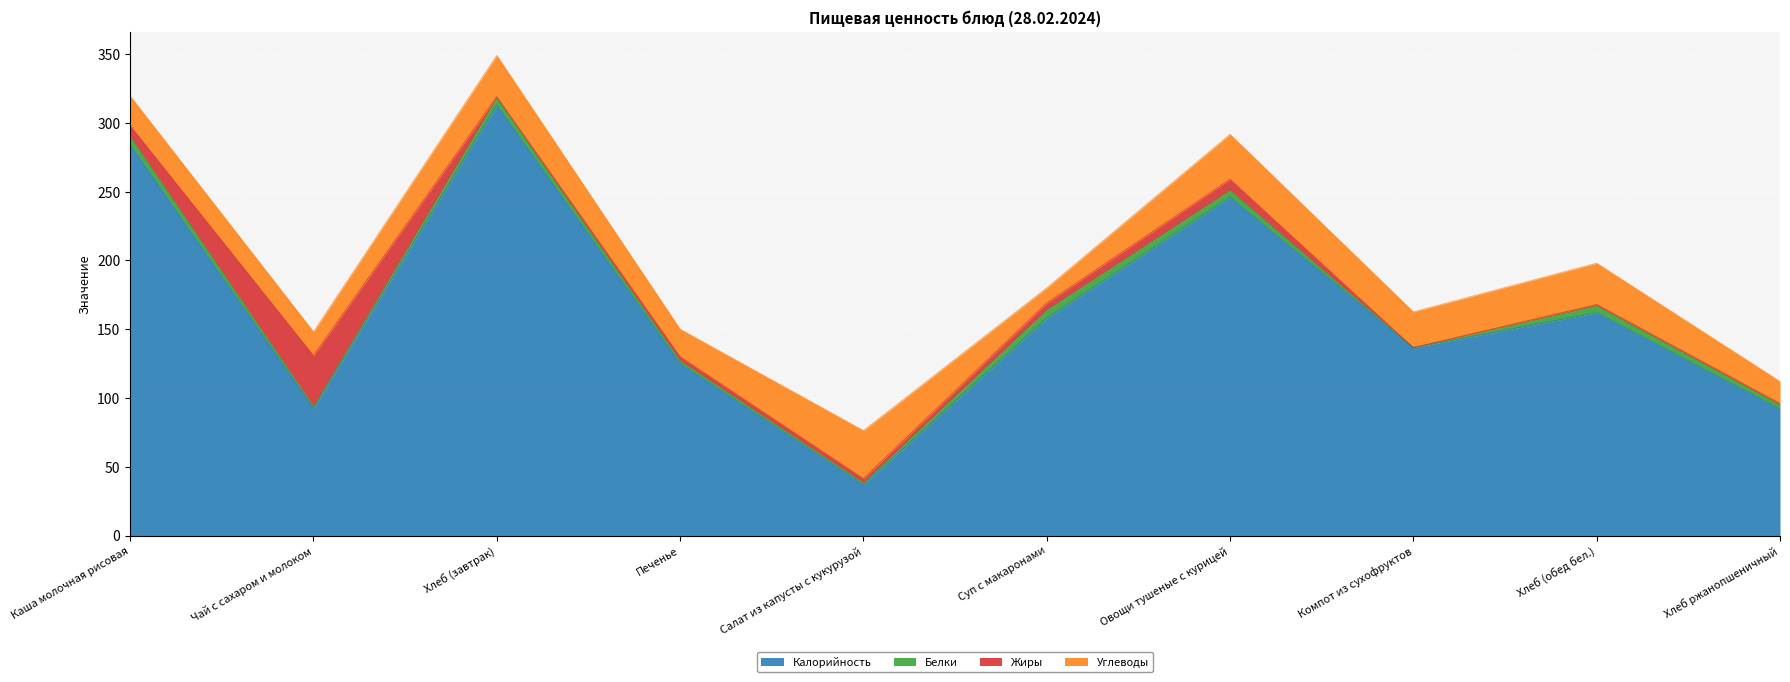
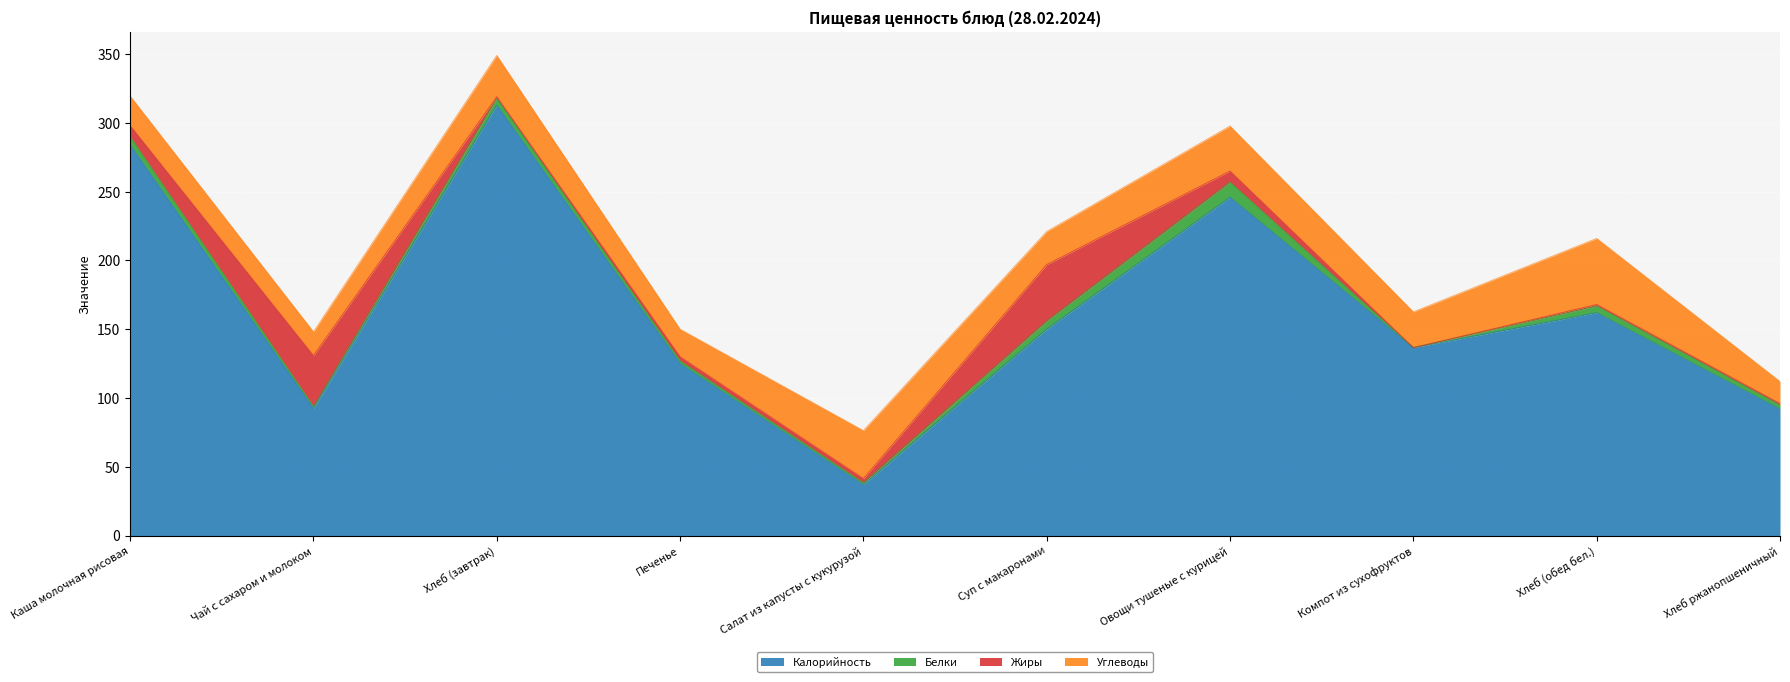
Калорийность, Суп с макаронами: 158 -> 150
Жиры, Суп с макаронами: 5 -> 41
Углеводы, Суп с макаронами: 11 -> 24
Белки, Овощи тушеные с курицей: 5 -> 11
Углеводы, Хлеб (обед бел.): 30 -> 48
